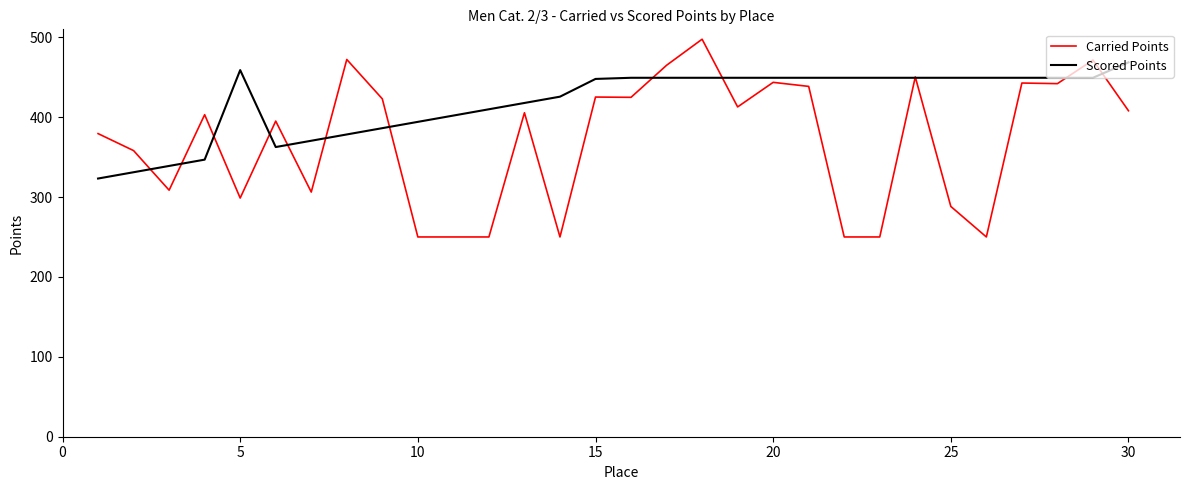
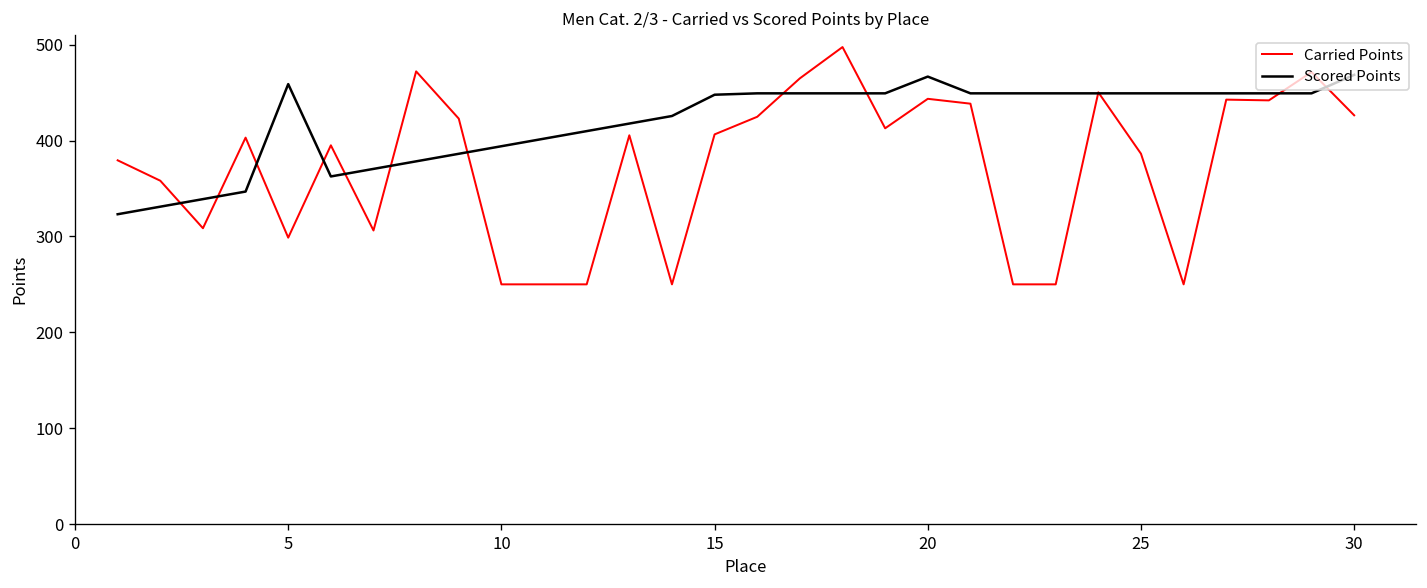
Carried Points, 15: 430 -> 410
Scored Points, 20: 450 -> 470
Carried Points, 25: 290 -> 390
Carried Points, 30: 410 -> 430
